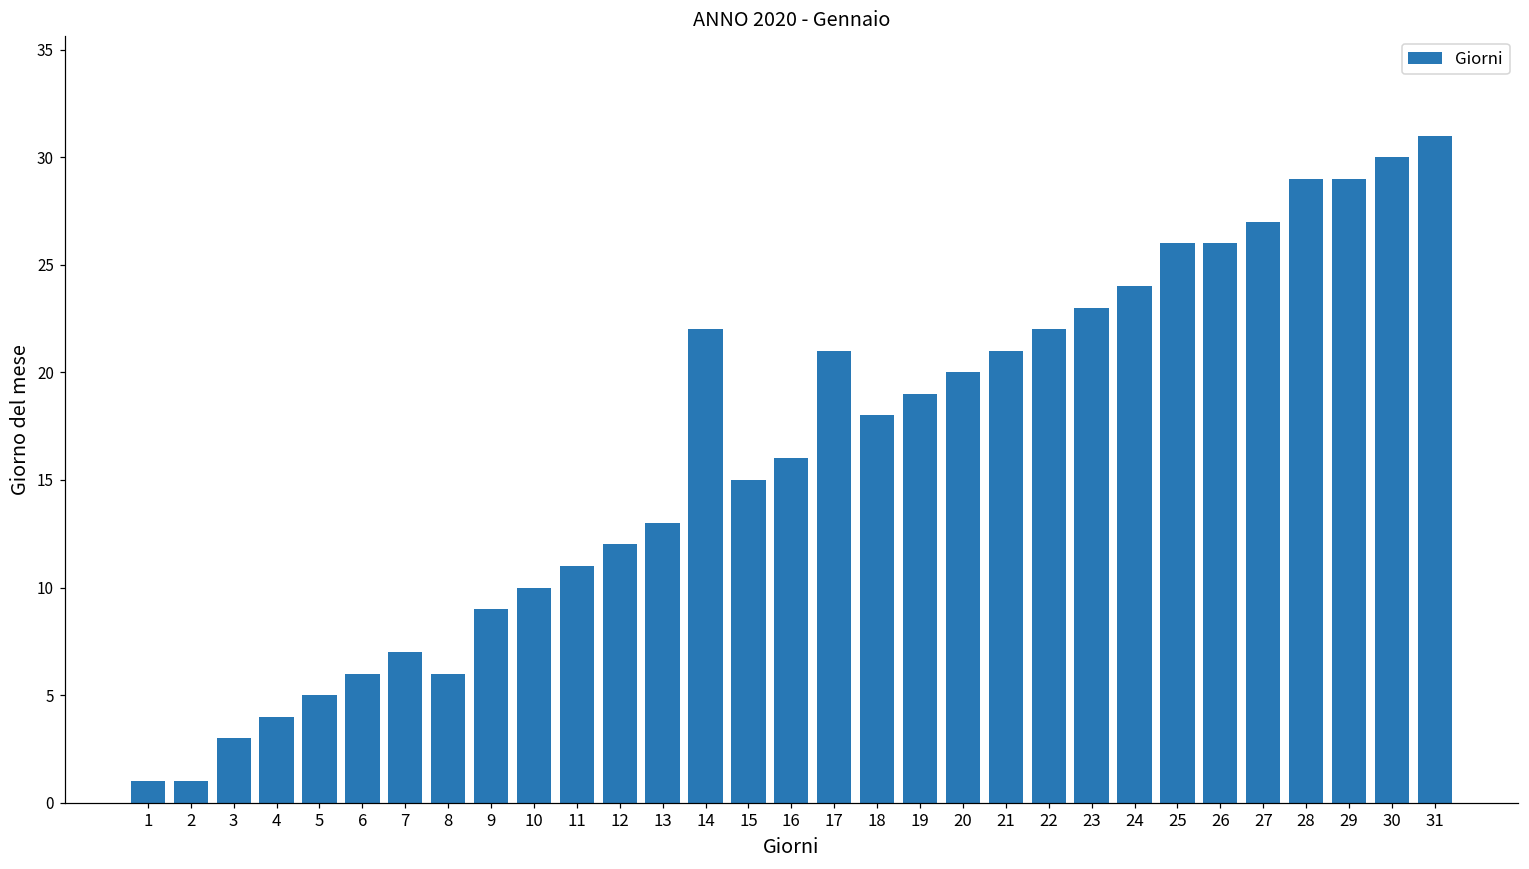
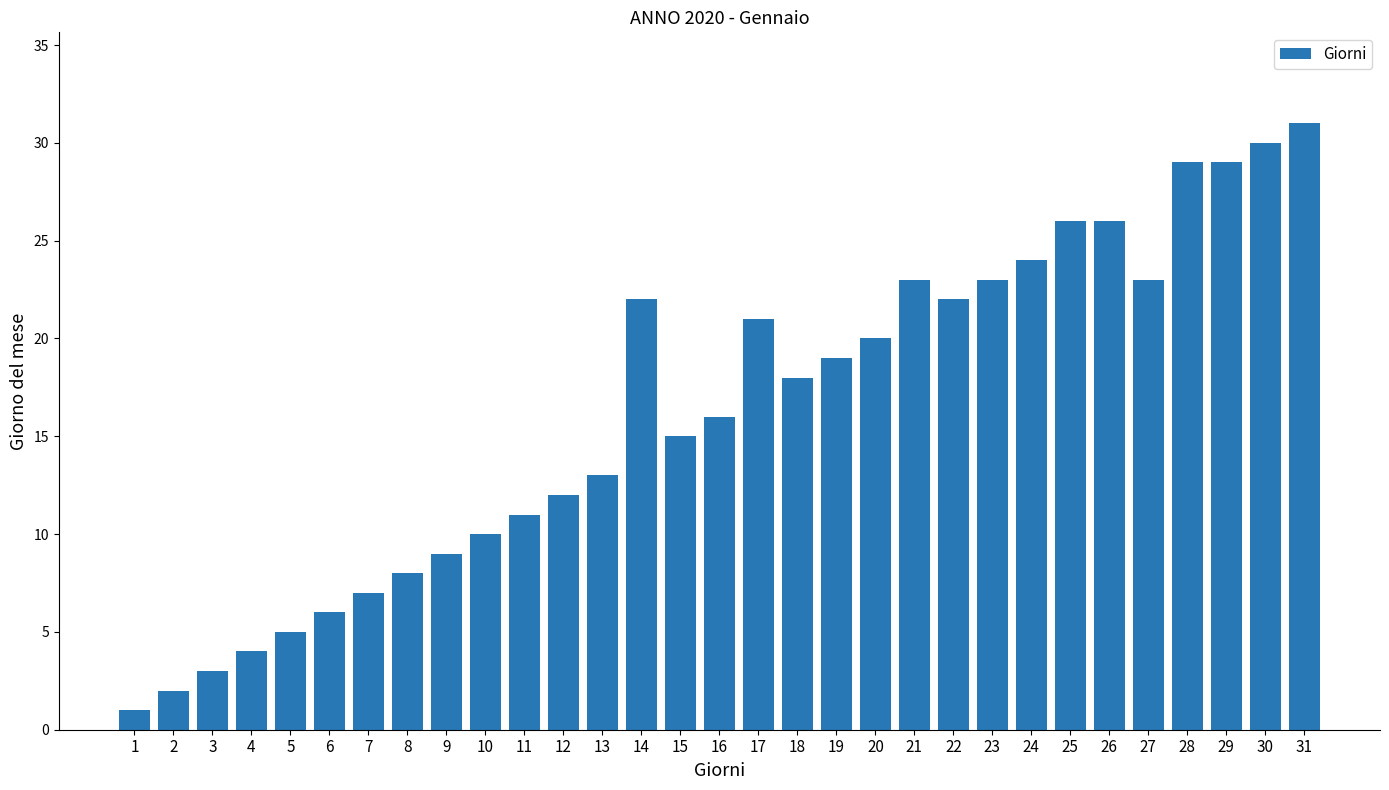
2: 1 -> 2
8: 6 -> 8
21: 21 -> 23
27: 27 -> 23
